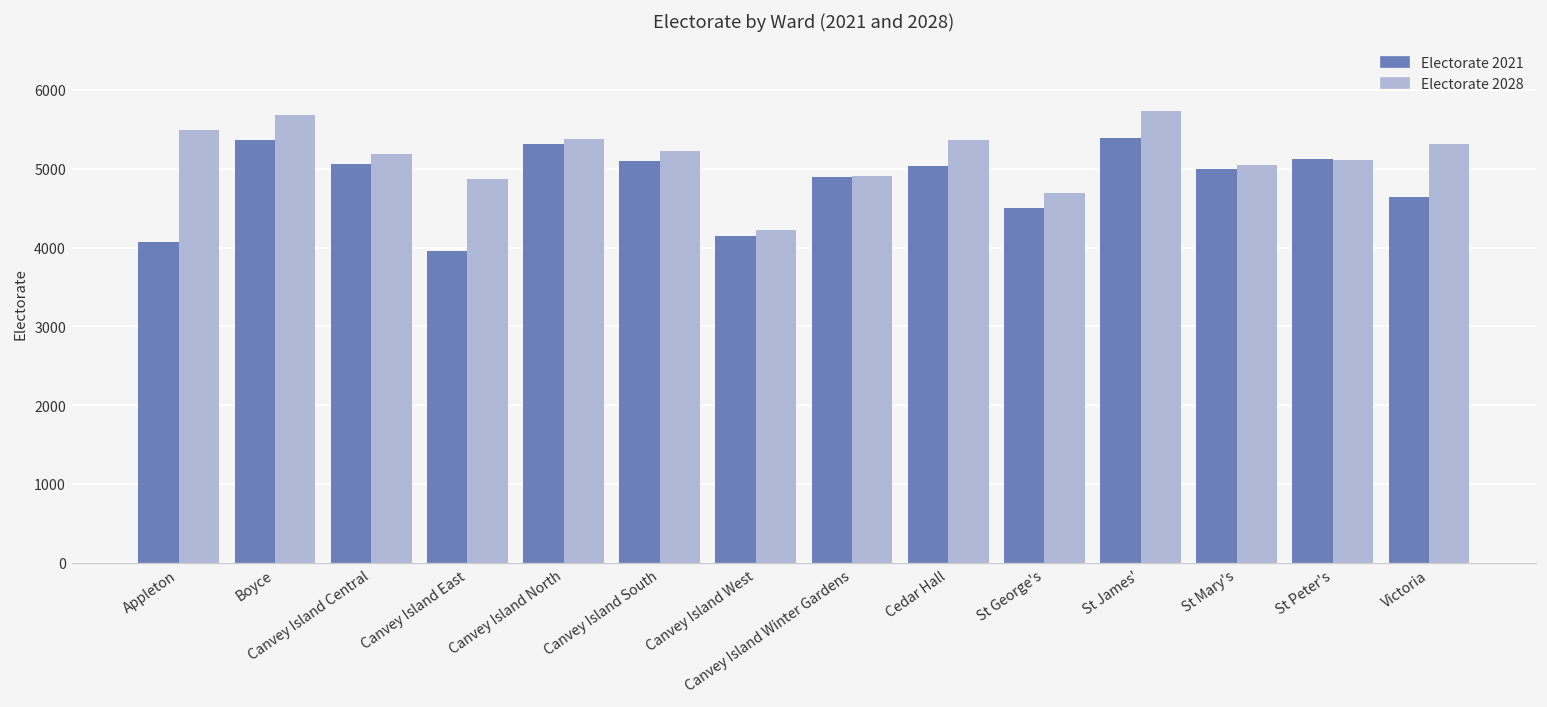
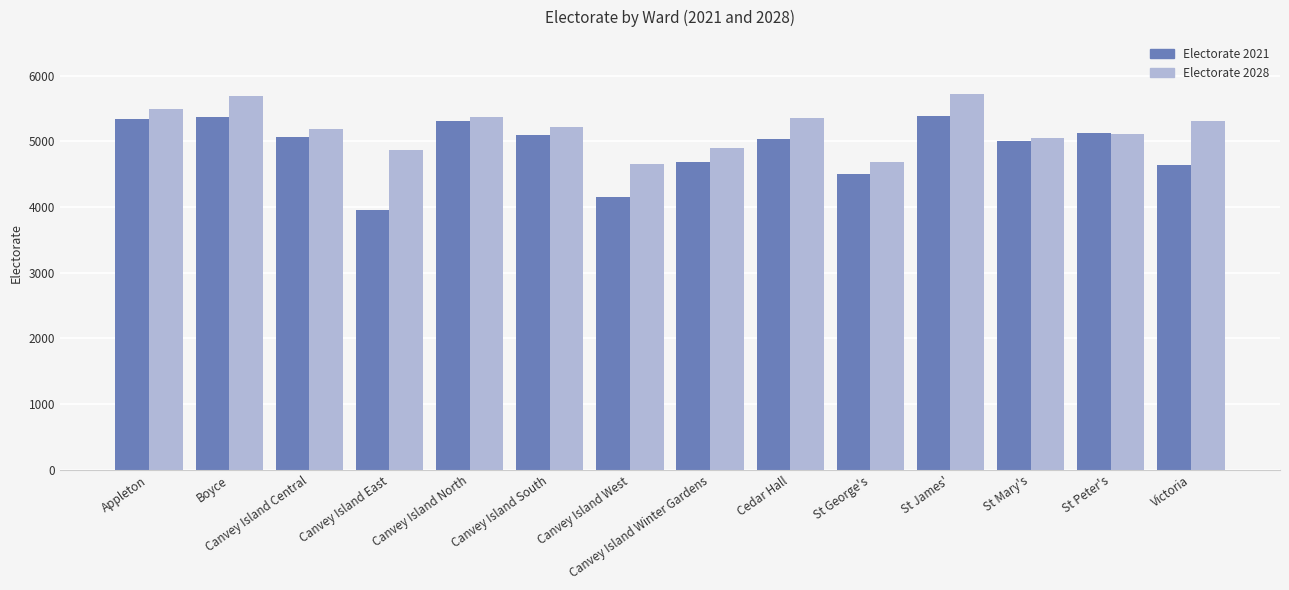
Electorate 2021, Appleton: 4100 -> 5300
Electorate 2028, Canvey Island West: 4200 -> 4700
Electorate 2021, Canvey Island Winter Gardens: 4900 -> 4700
